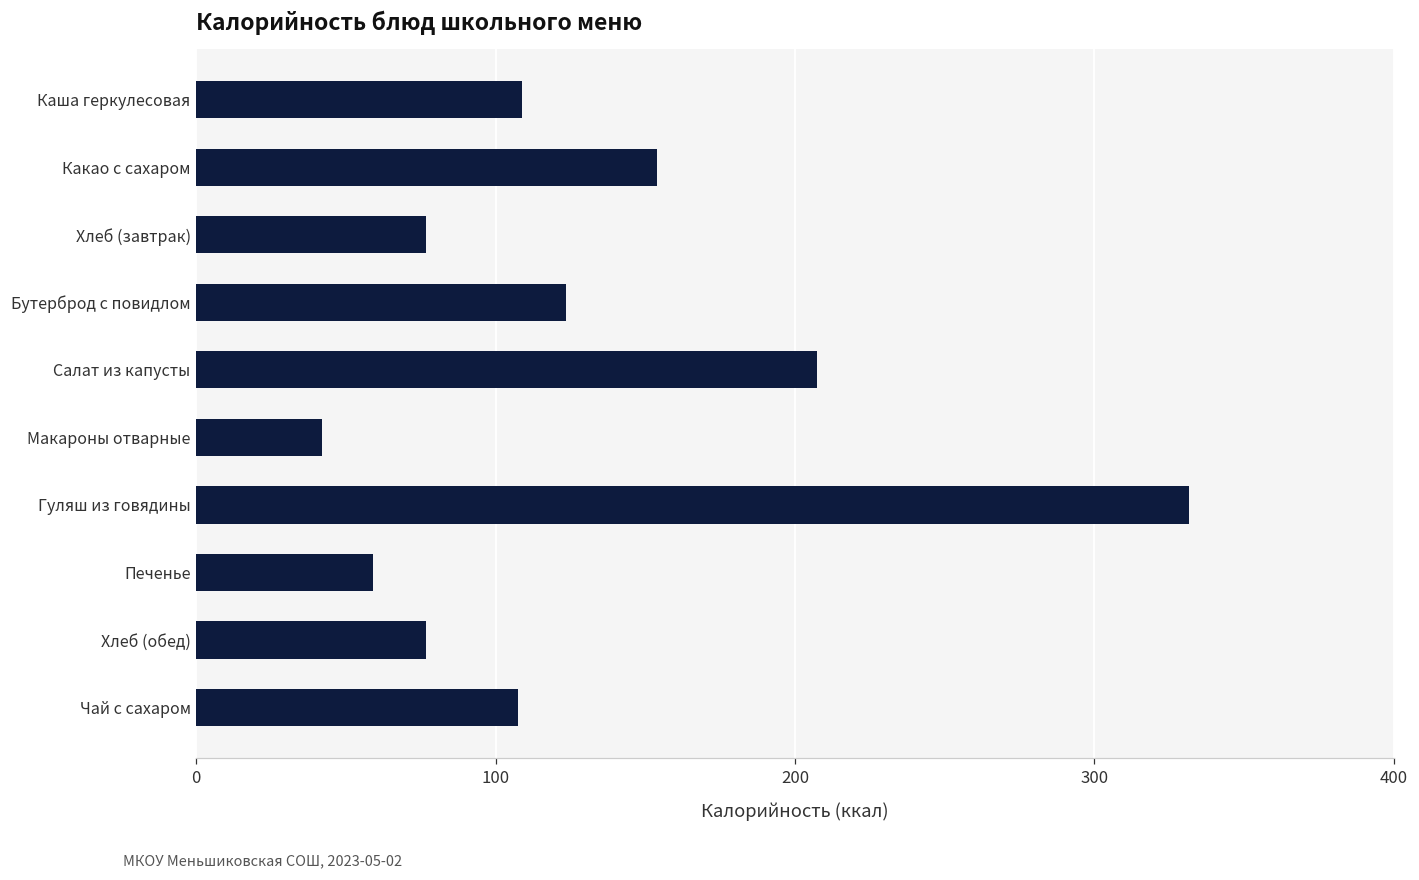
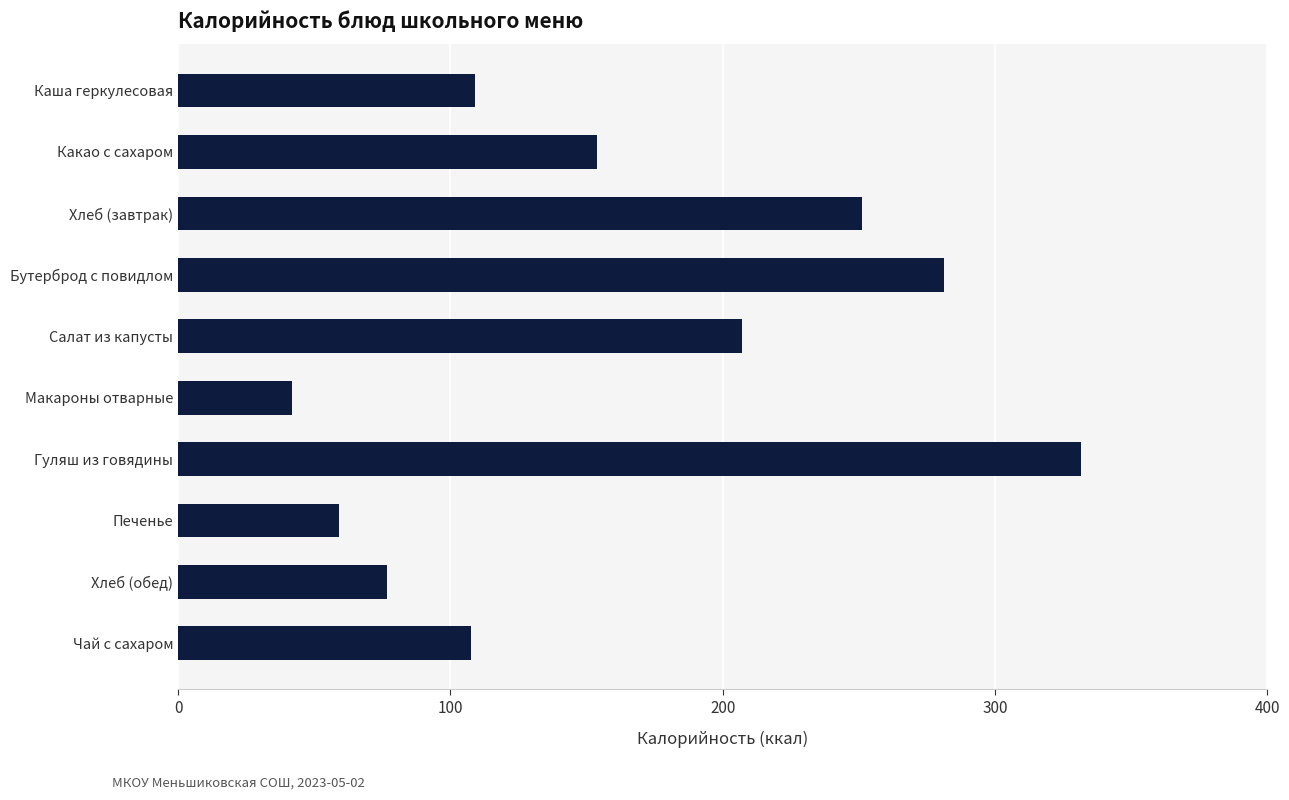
Хлеб (завтрак): 77 -> 251
Бутерброд с повидлом: 124 -> 281
